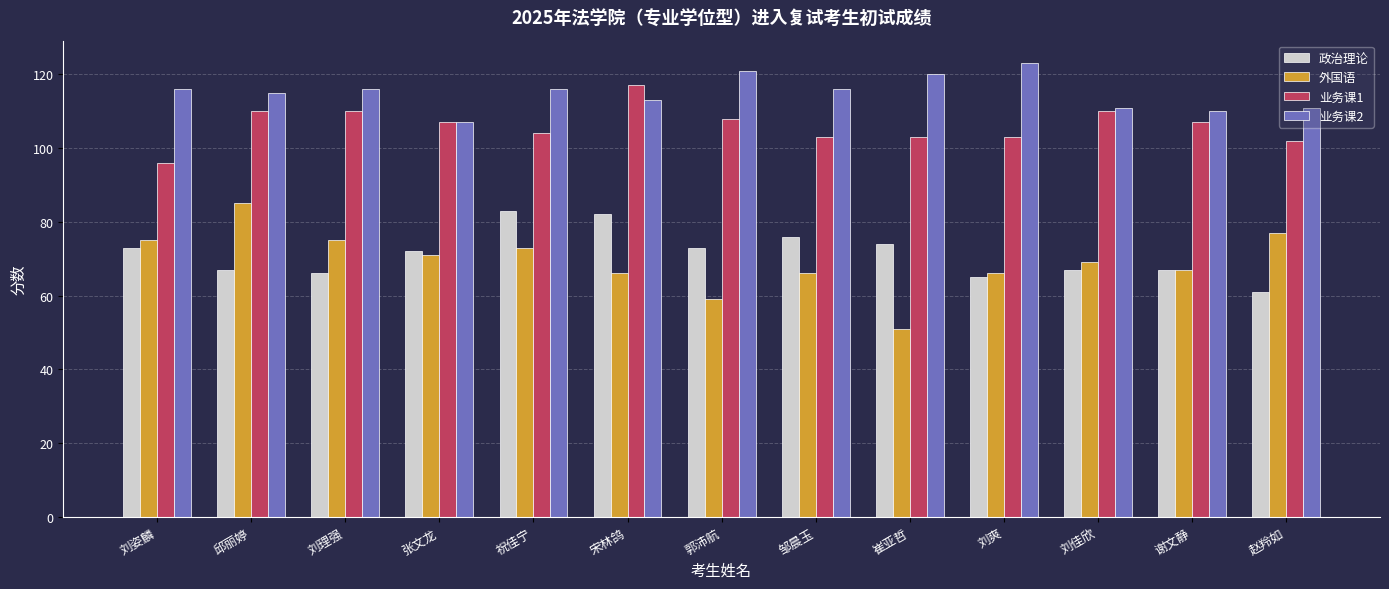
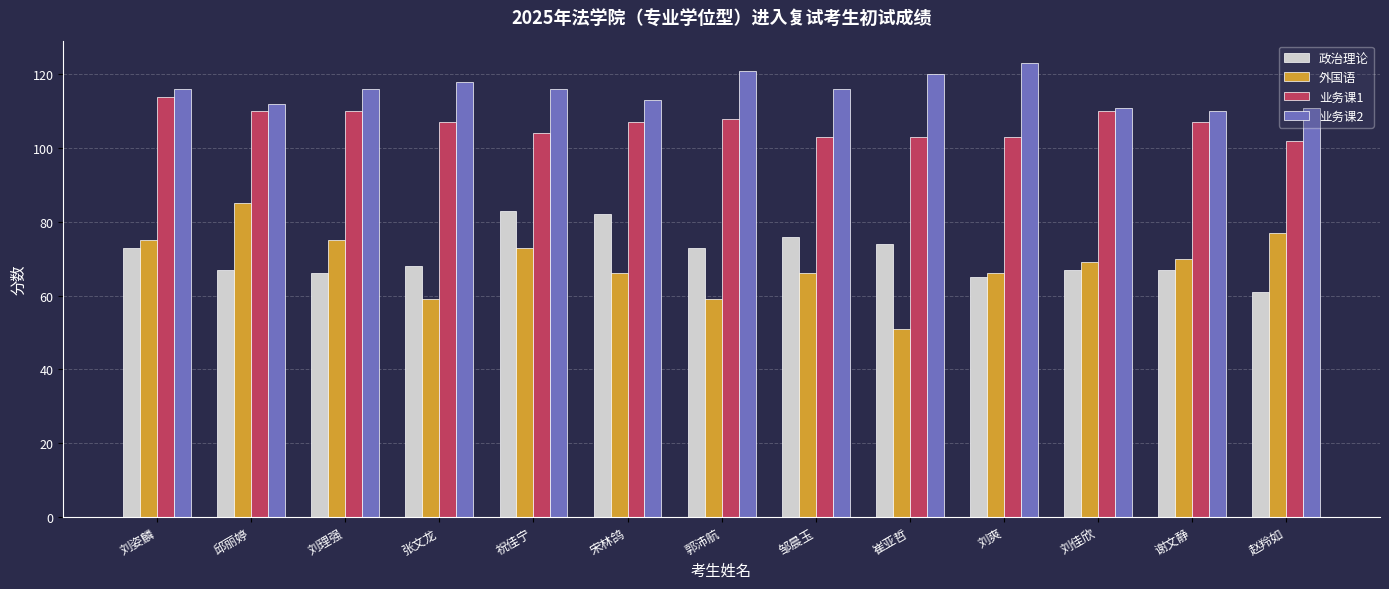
业务课1, 刘姿麟: 96 -> 114
业务课2, 邱丽婷: 115 -> 112
政治理论, 张文龙: 72 -> 68
外国语, 张文龙: 71 -> 59
业务课2, 张文龙: 107 -> 118
业务课1, 宋林鸽: 117 -> 107
外国语, 谢文静: 67 -> 70
